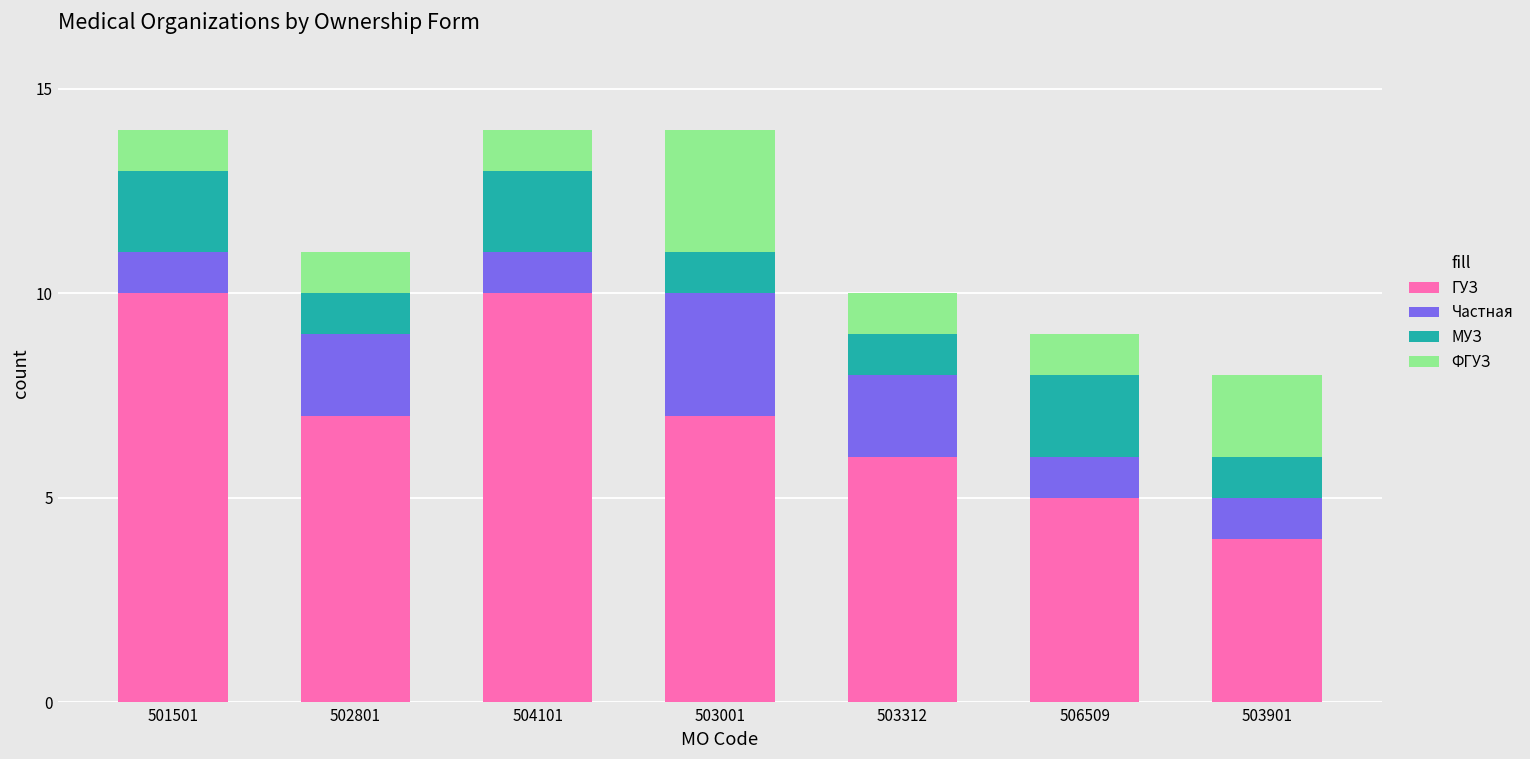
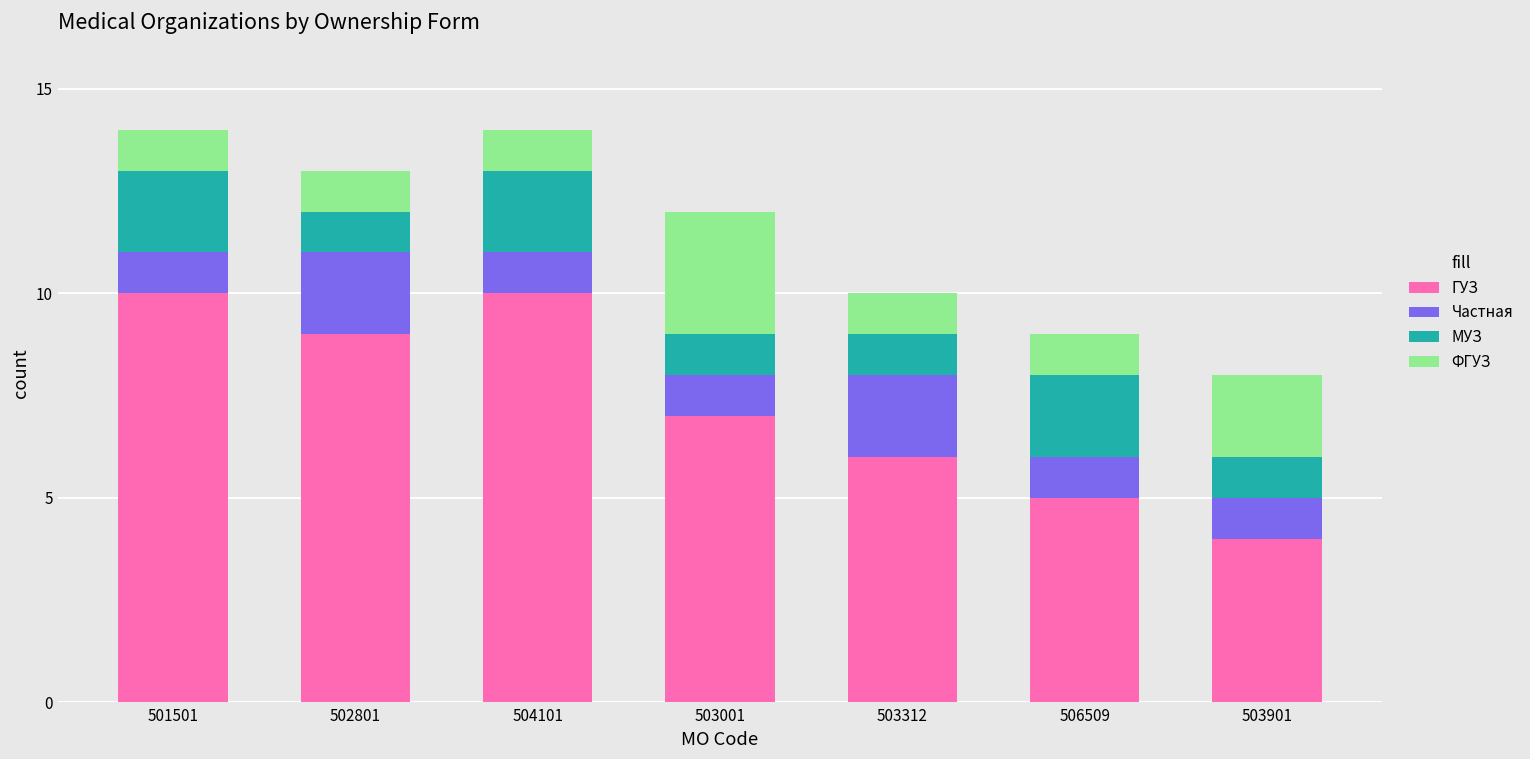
ГУЗ, 502801: 7 -> 9
Частная, 503001: 3 -> 1
